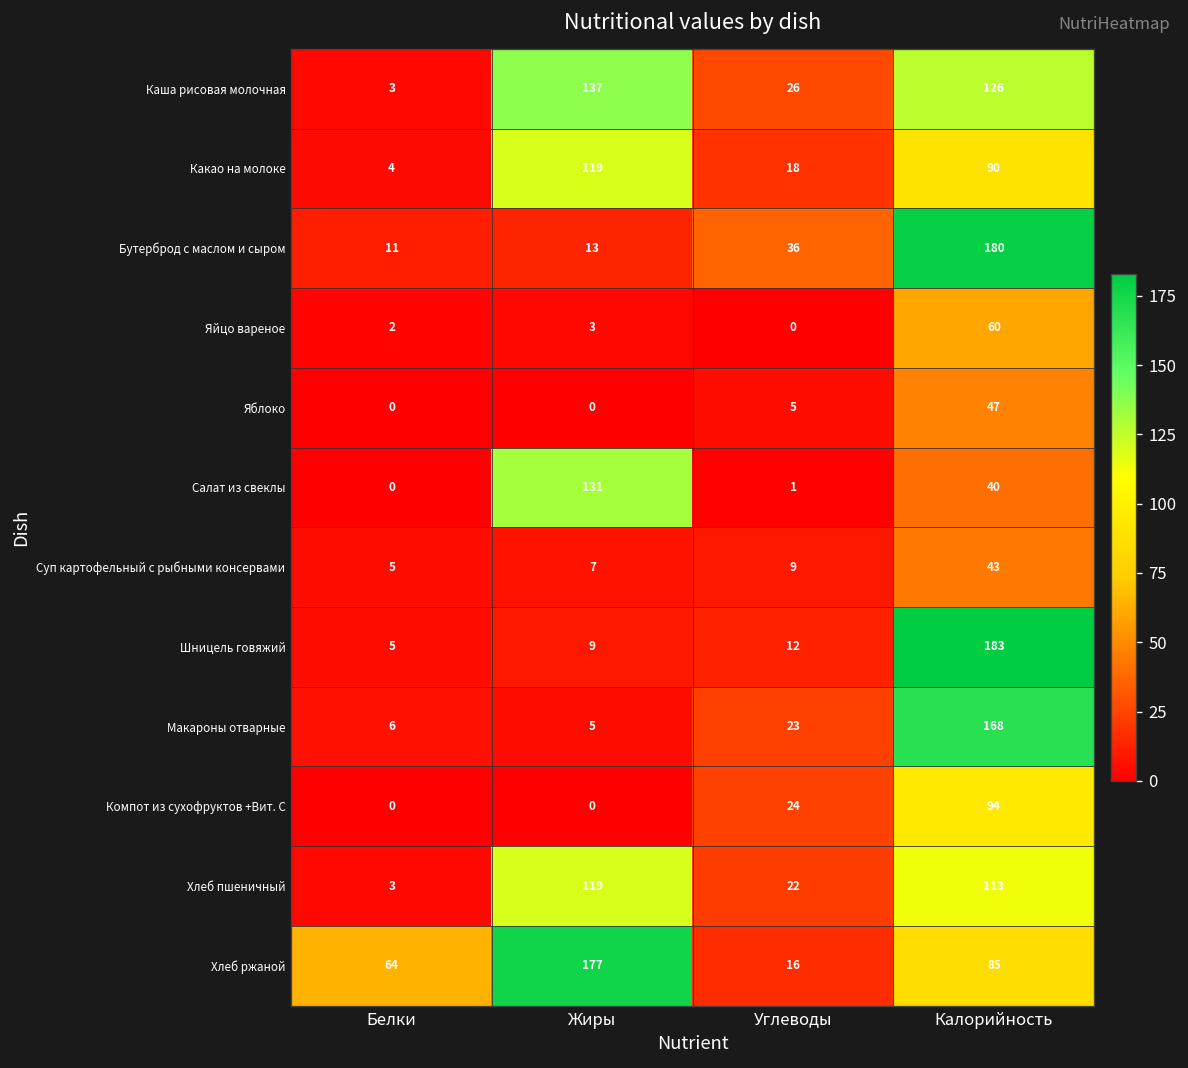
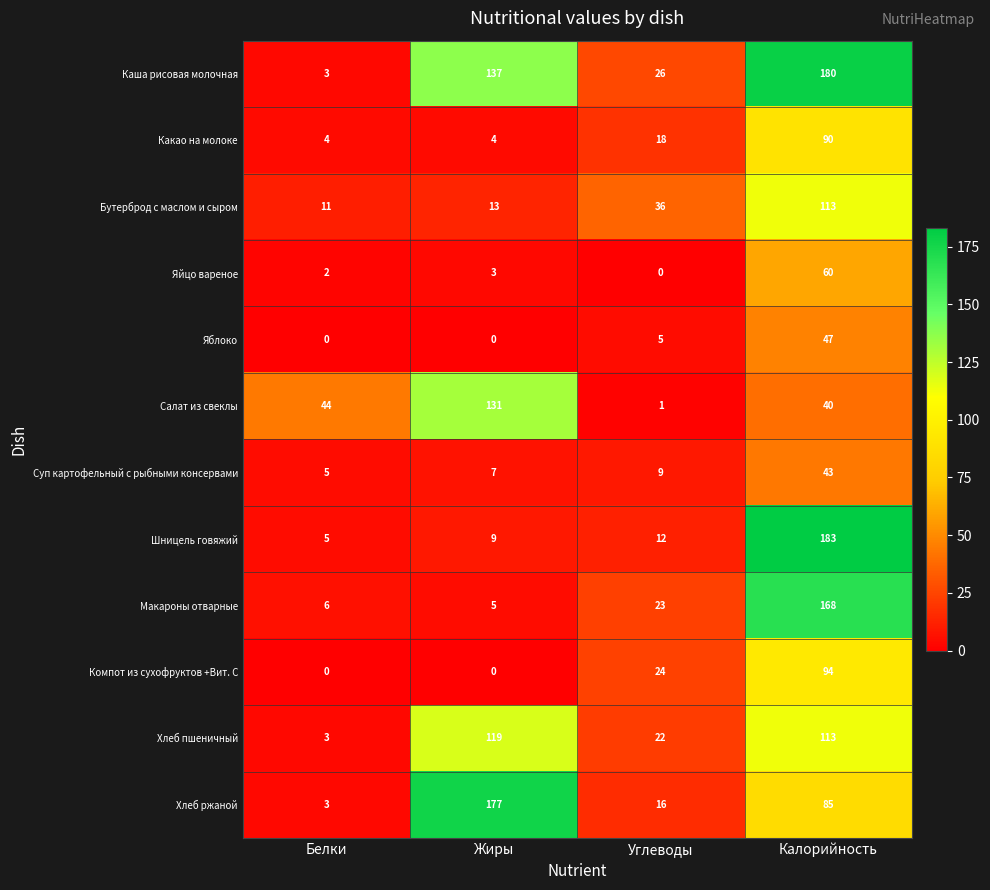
Каша рисовая молочная, Калорийность: 126 -> 180
Какао на молоке, Жиры: 119 -> 4
Бутерброд с маслом и сыром, Калорийность: 180 -> 113
Салат из свеклы, Белки: 0 -> 44
Хлеб ржаной, Белки: 64 -> 3
